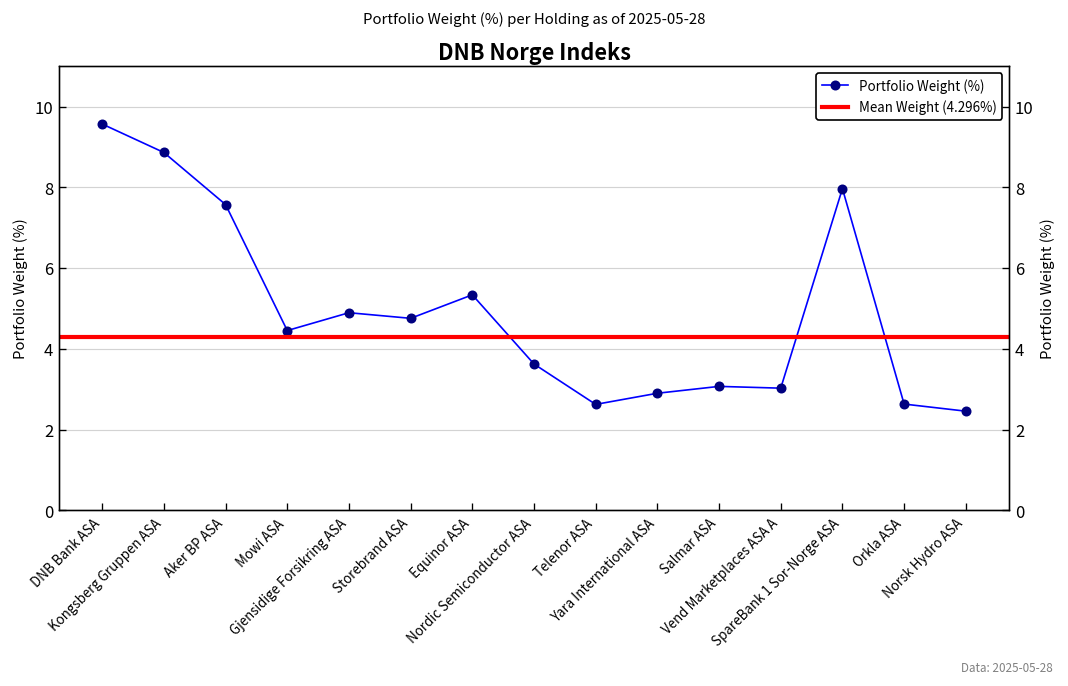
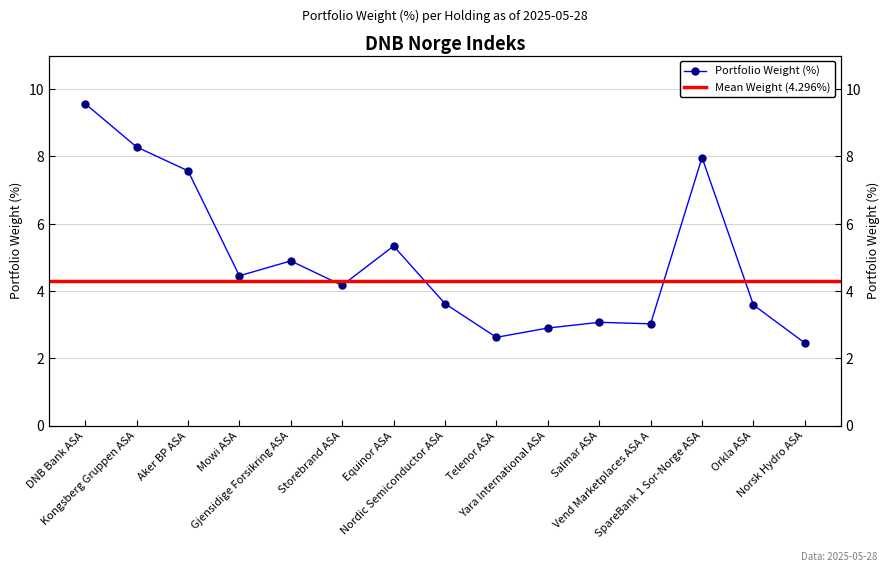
Kongsberg Gruppen ASA: 8.9 -> 8.3
Storebrand ASA: 4.8 -> 4.2
Orkla ASA: 2.6 -> 3.6
